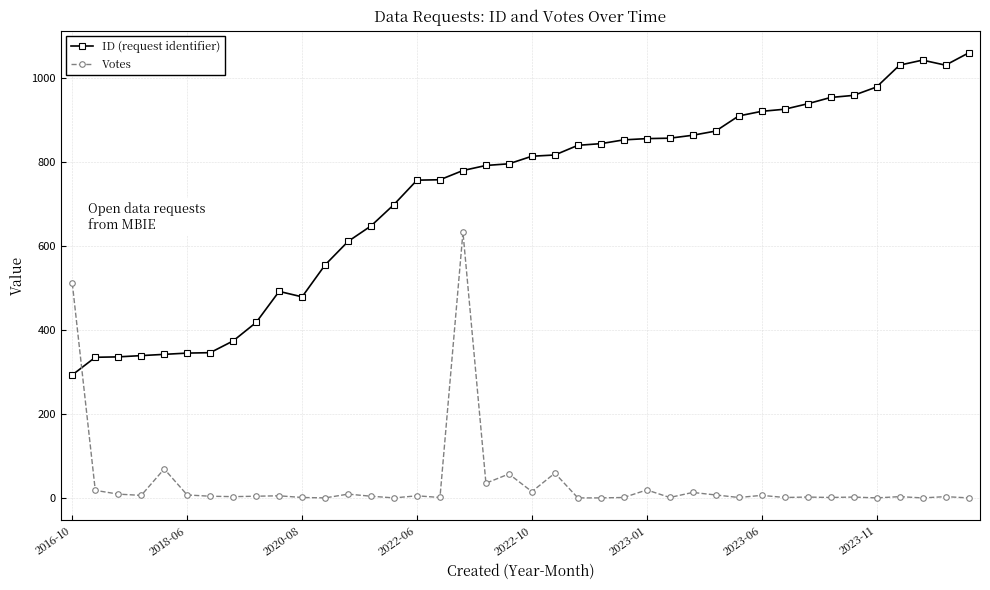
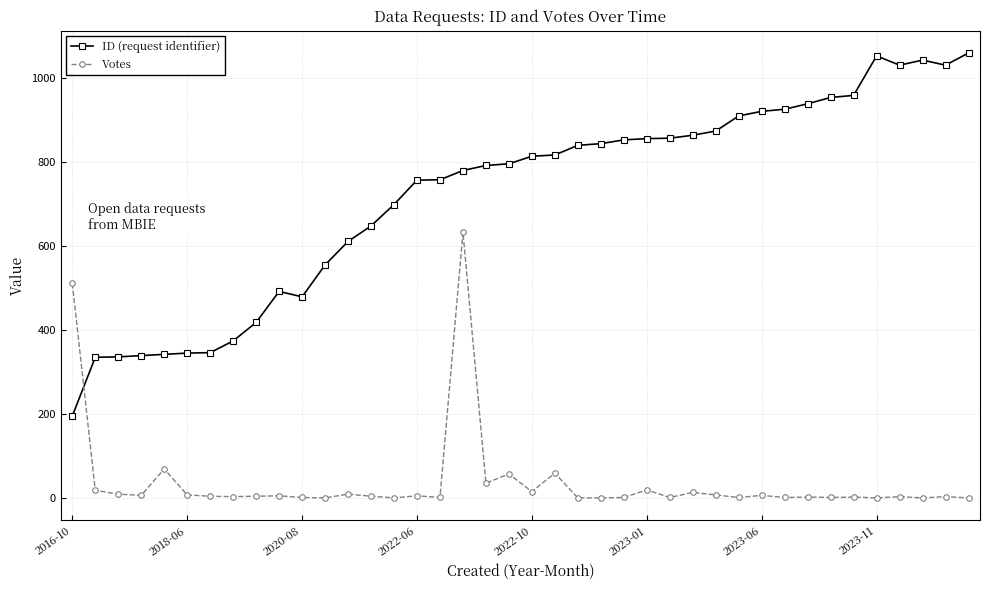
ID (request identifier), 2016-10: 290 -> 200
ID (request identifier), 2023-11: 980 -> 1050
